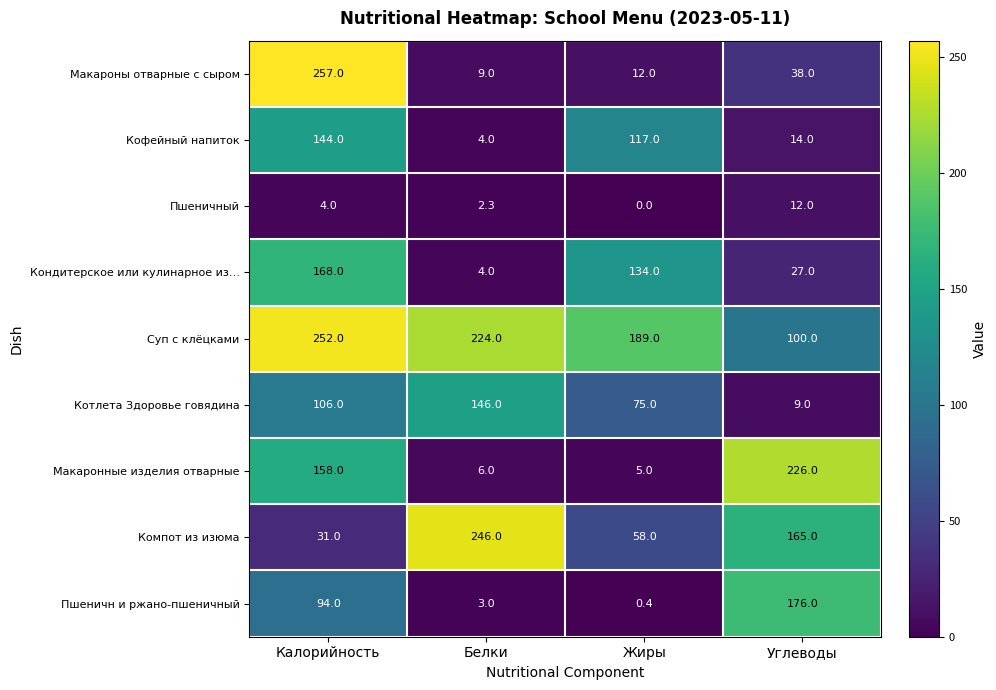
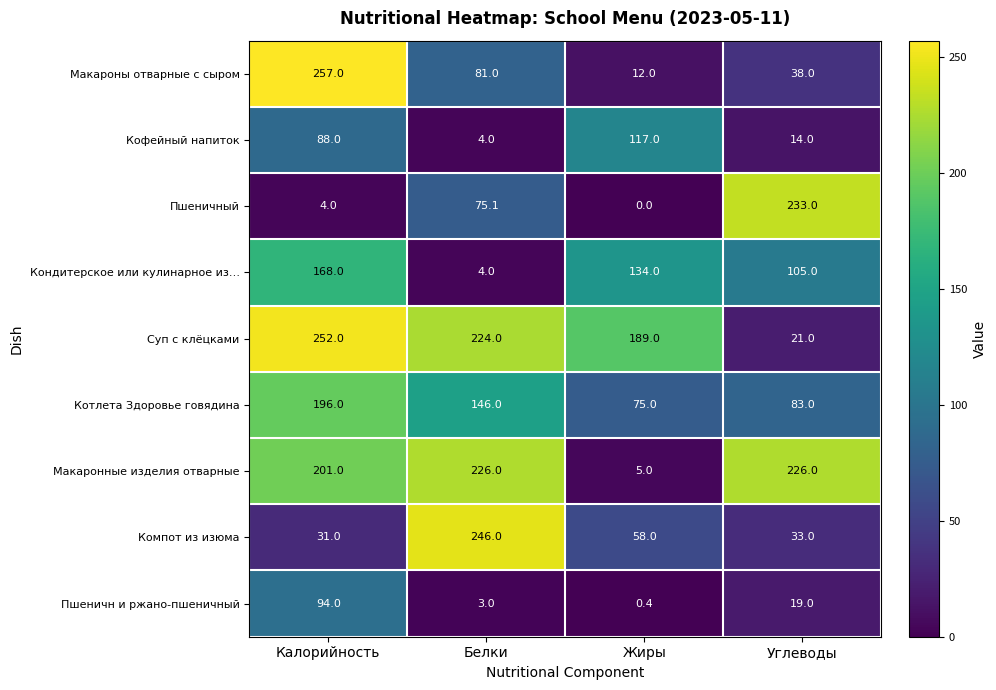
Макароны отварные с сыром, Белки: 9.0 -> 81.0
Кофейный напиток, Калорийность: 144.0 -> 88.0
Пшеничный, Белки: 2.3 -> 75.1
Пшеничный, Углеводы: 12.0 -> 233.0
Кондитерское или кулинарное из…, Углеводы: 27.0 -> 105.0
Суп с клёцками, Углеводы: 100.0 -> 21.0
Котлета Здоровье говядина, Калорийность: 106.0 -> 196.0
Котлета Здоровье говядина, Углеводы: 9.0 -> 83.0
Макаронные изделия отварные, Калорийность: 158.0 -> 201.0
Макаронные изделия отварные, Белки: 6.0 -> 226.0
Компот из изюма, Углеводы: 165.0 -> 33.0
Пшеничн и ржано-пшеничный, Углеводы: 176.0 -> 19.0
